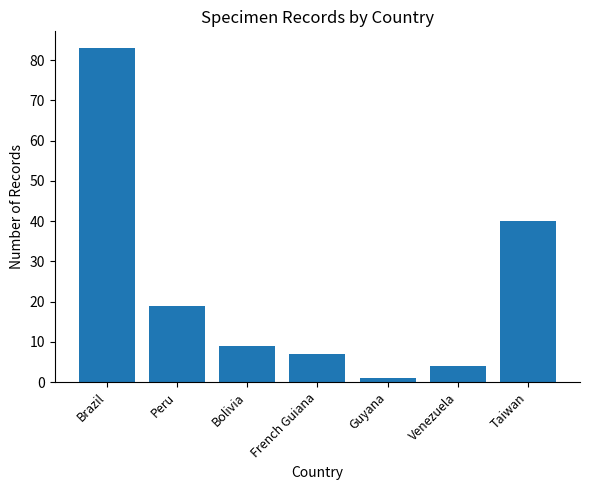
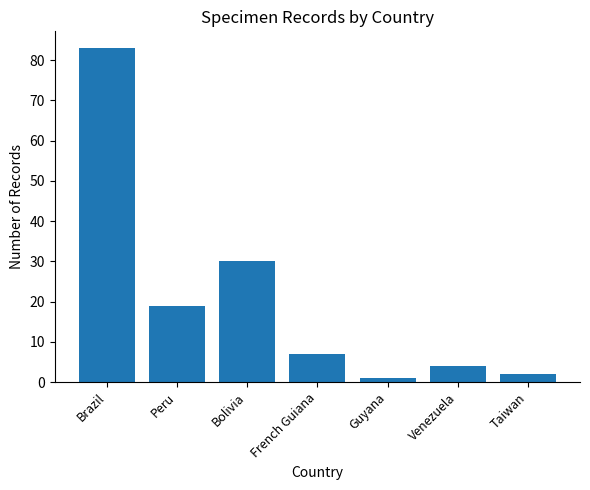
Bolivia: 9 -> 30
Taiwan: 40 -> 2
